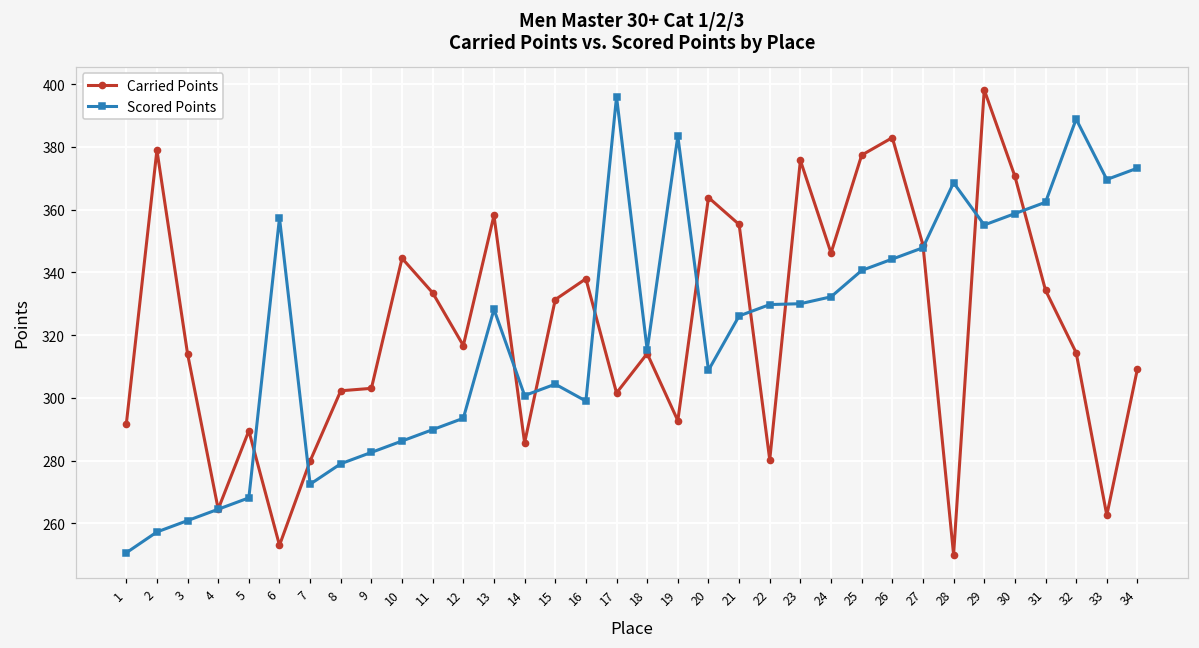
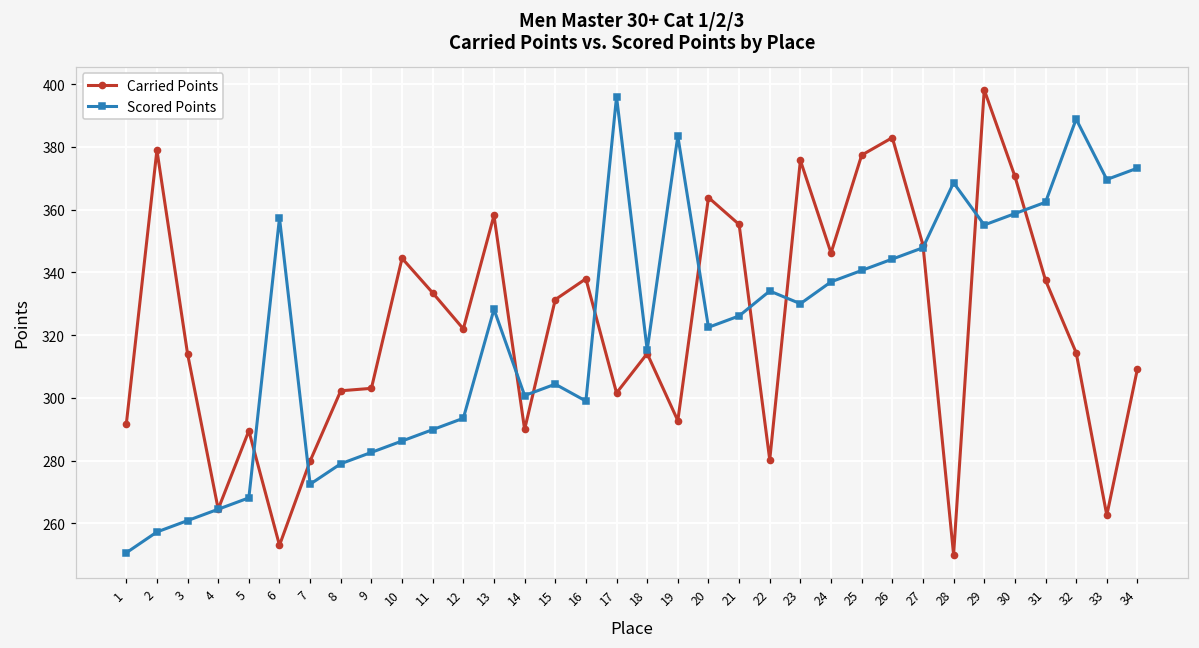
Carried Points, 12: 317 -> 322
Carried Points, 14: 286 -> 290
Scored Points, 20: 309 -> 322
Scored Points, 22: 330 -> 334
Scored Points, 24: 332 -> 337
Carried Points, 31: 334 -> 337
